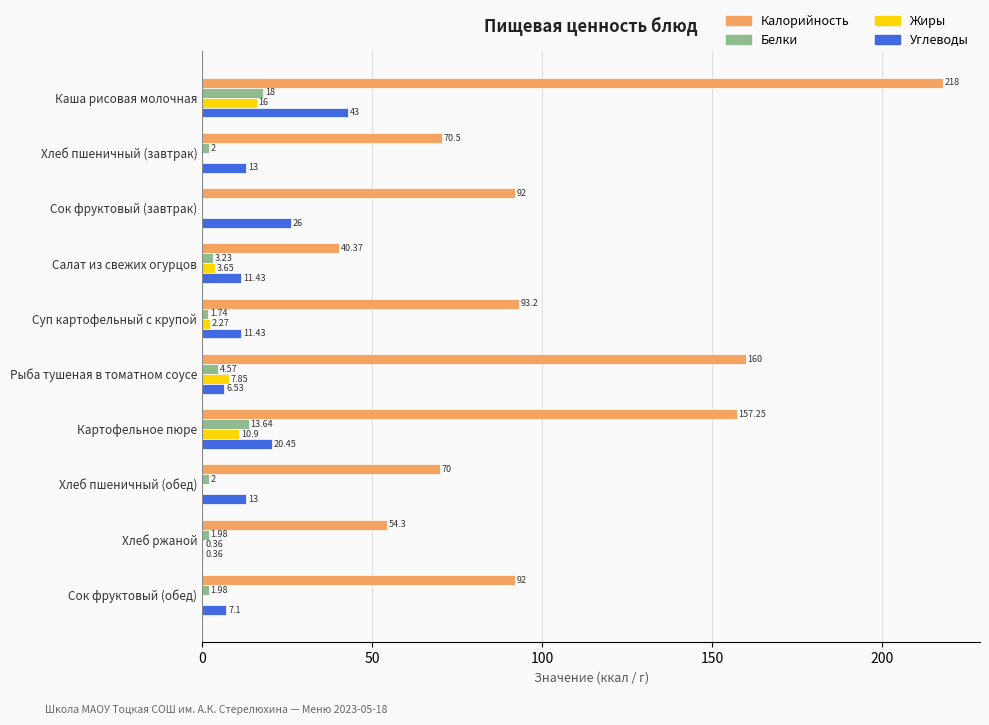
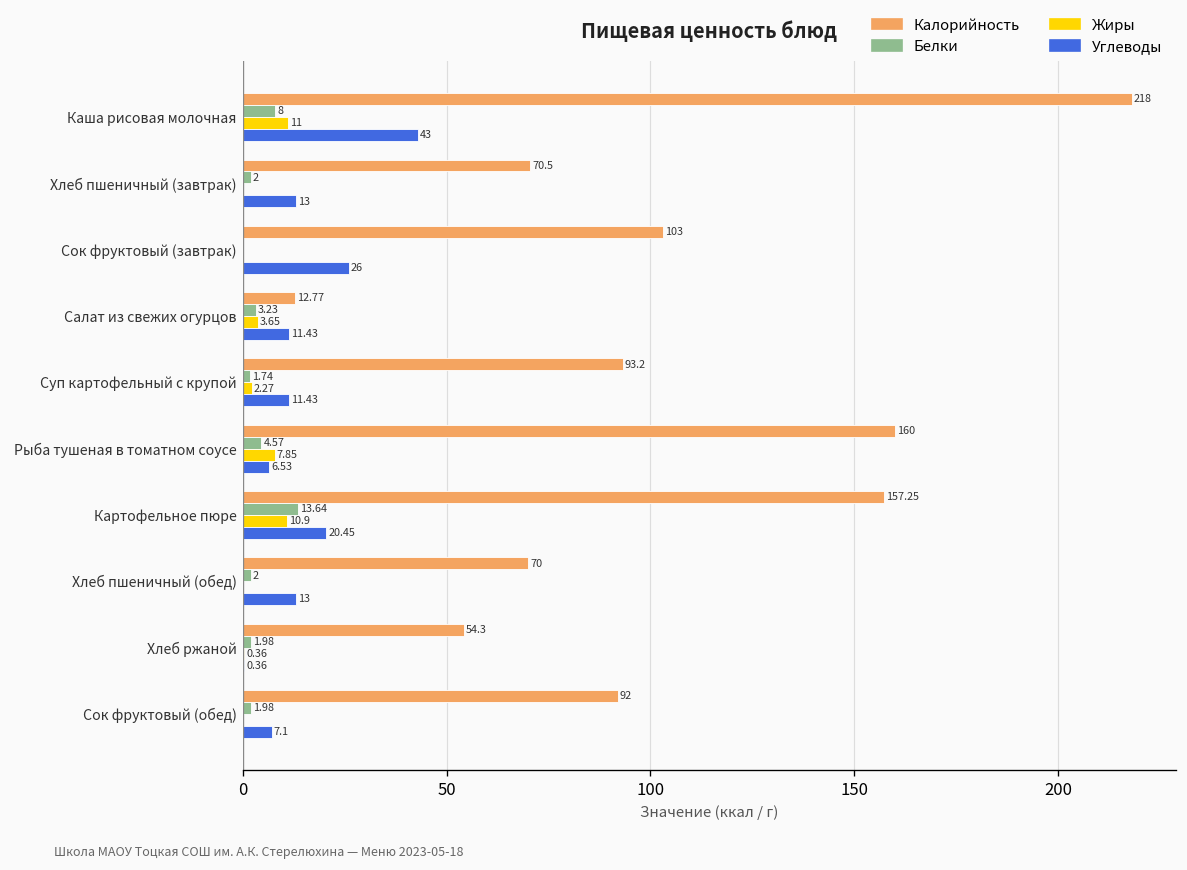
Белки, Каша рисовая молочная: 18 -> 8
Жиры, Каша рисовая молочная: 16 -> 11
Калорийность, Сок фруктовый (завтрак): 92 -> 103
Калорийность, Салат из свежих огурцов: 40.37 -> 12.77
